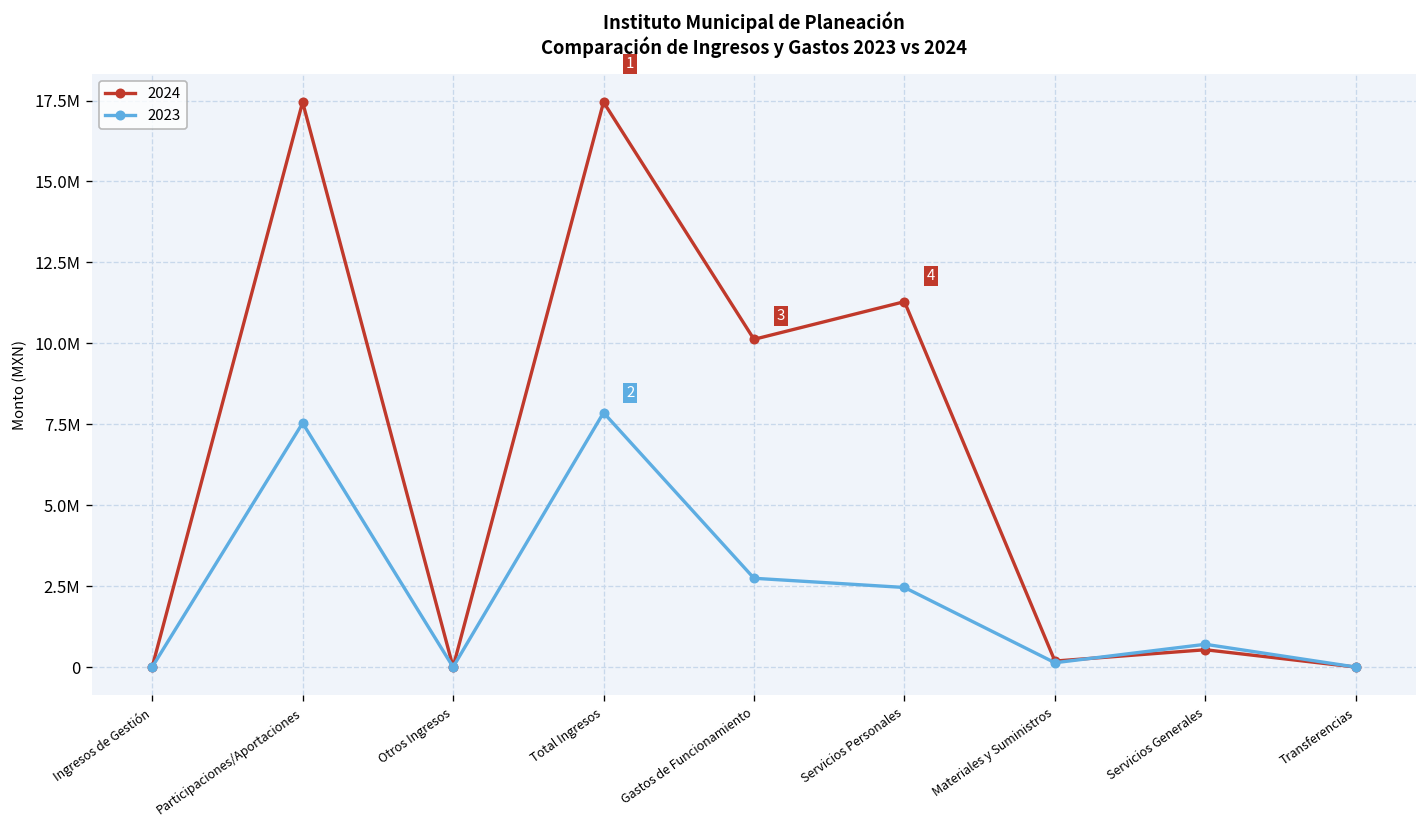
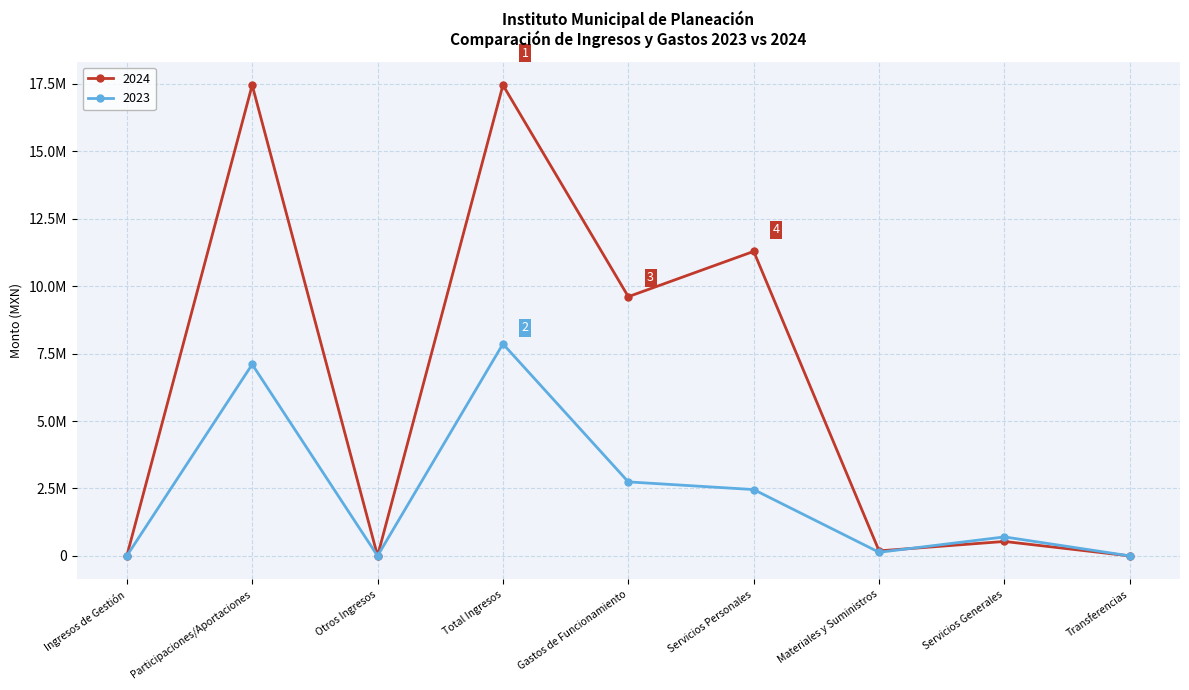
2023, Participaciones/Aportaciones: 7500000 -> 7100000
2024, Gastos de Funcionamiento: 10100000 -> 9600000
